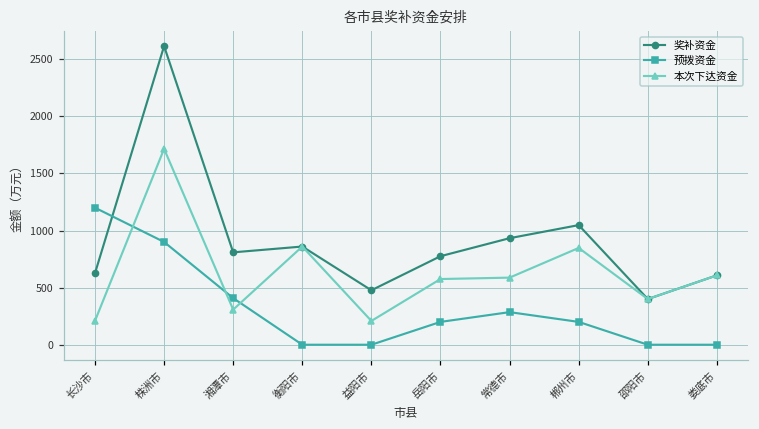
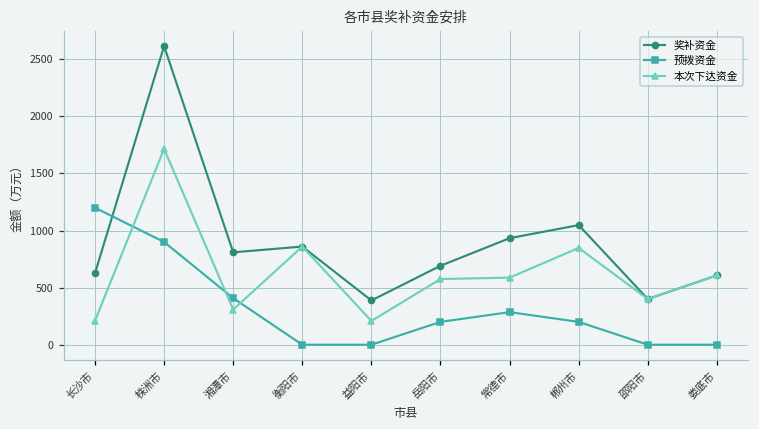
奖补资金, 益阳市: 480 -> 390
奖补资金, 岳阳市: 780 -> 690
